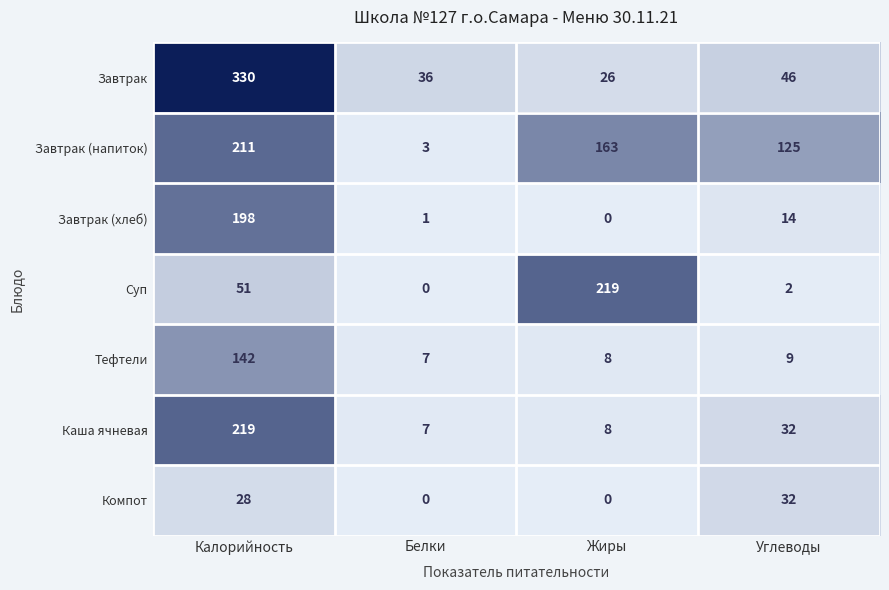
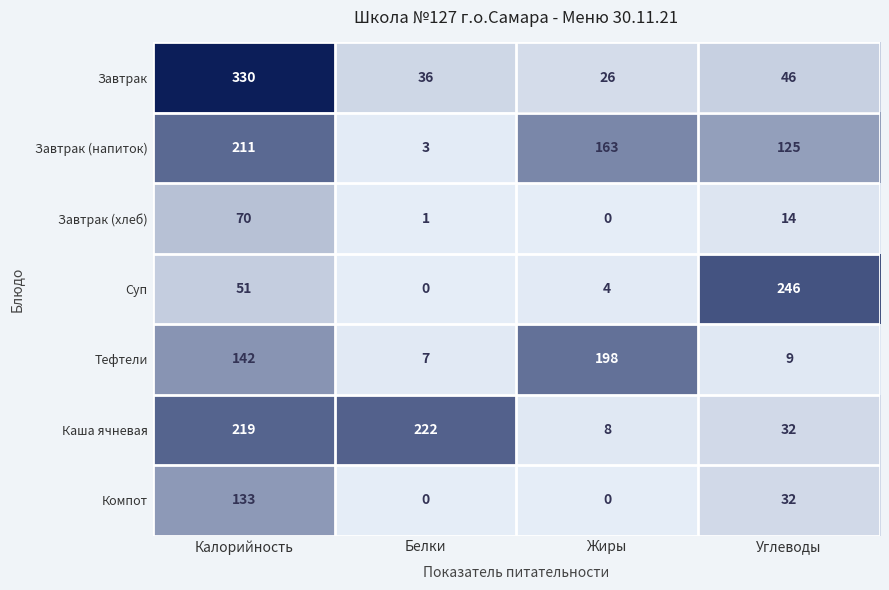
Завтрак (хлеб), Калорийность: 198 -> 70
Суп, Жиры: 219 -> 4
Суп, Углеводы: 2 -> 246
Тефтели, Жиры: 8 -> 198
Каша ячневая, Белки: 7 -> 222
Компот, Калорийность: 28 -> 133
